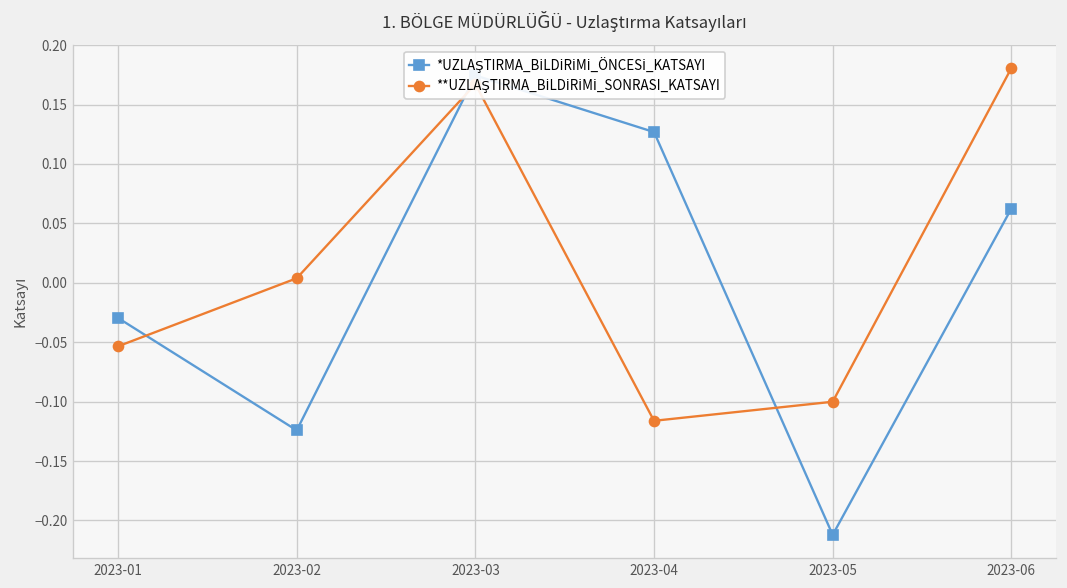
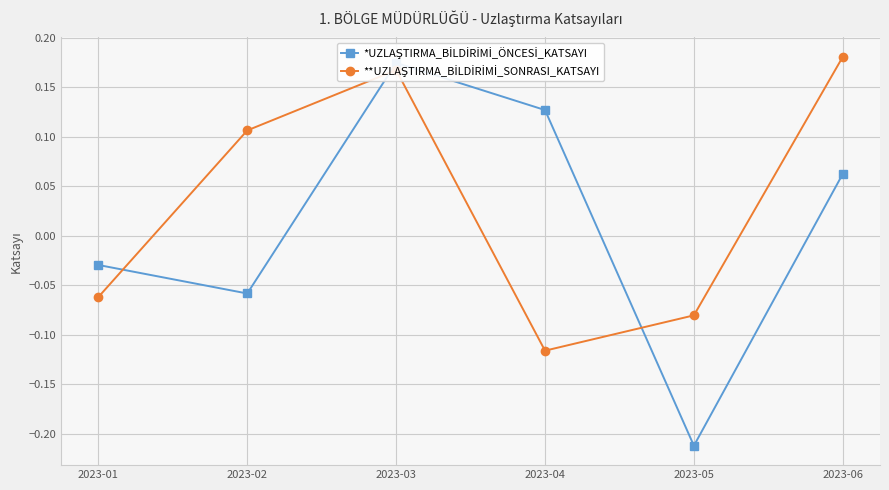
**UZLAŞTIRMA_BİLDİRİMİ_SONRASI_KATSAYI, 2023-01: -0.05 -> -0.06
*UZLAŞTIRMA_BİLDİRİMİ_ÖNCESİ_KATSAYI, 2023-02: -0.12 -> -0.06
**UZLAŞTIRMA_BİLDİRİMİ_SONRASI_KATSAYI, 2023-02: 0.00 -> 0.11
**UZLAŞTIRMA_BİLDİRİMİ_SONRASI_KATSAYI, 2023-05: -0.10 -> -0.08
